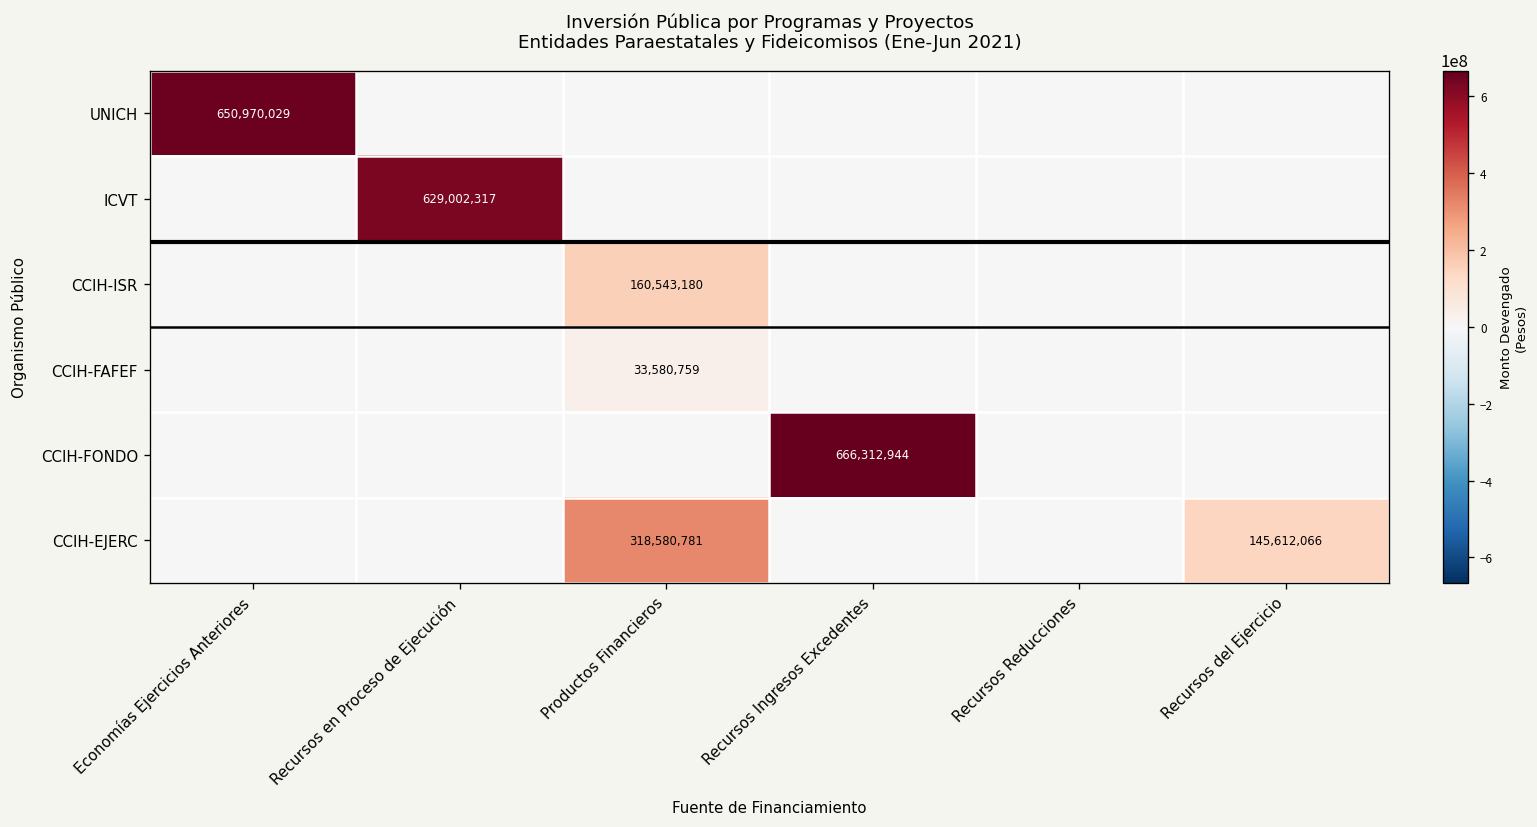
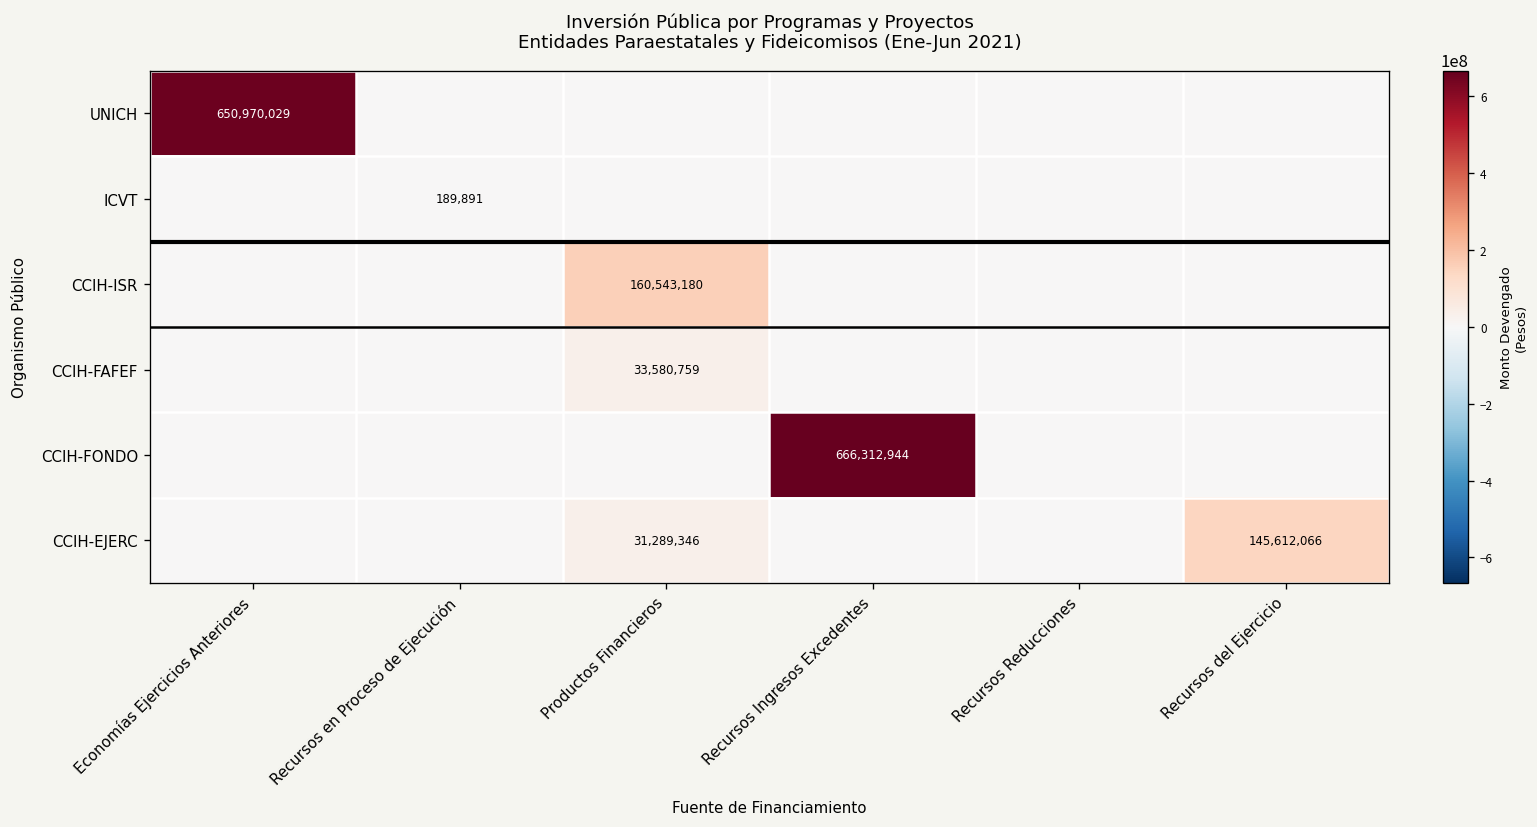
ICVT, Recursos en Proceso de Ejecución: 629,002,317 -> 189,891
CCIH-EJERC, Productos Financieros: 318,580,781 -> 31,289,346
